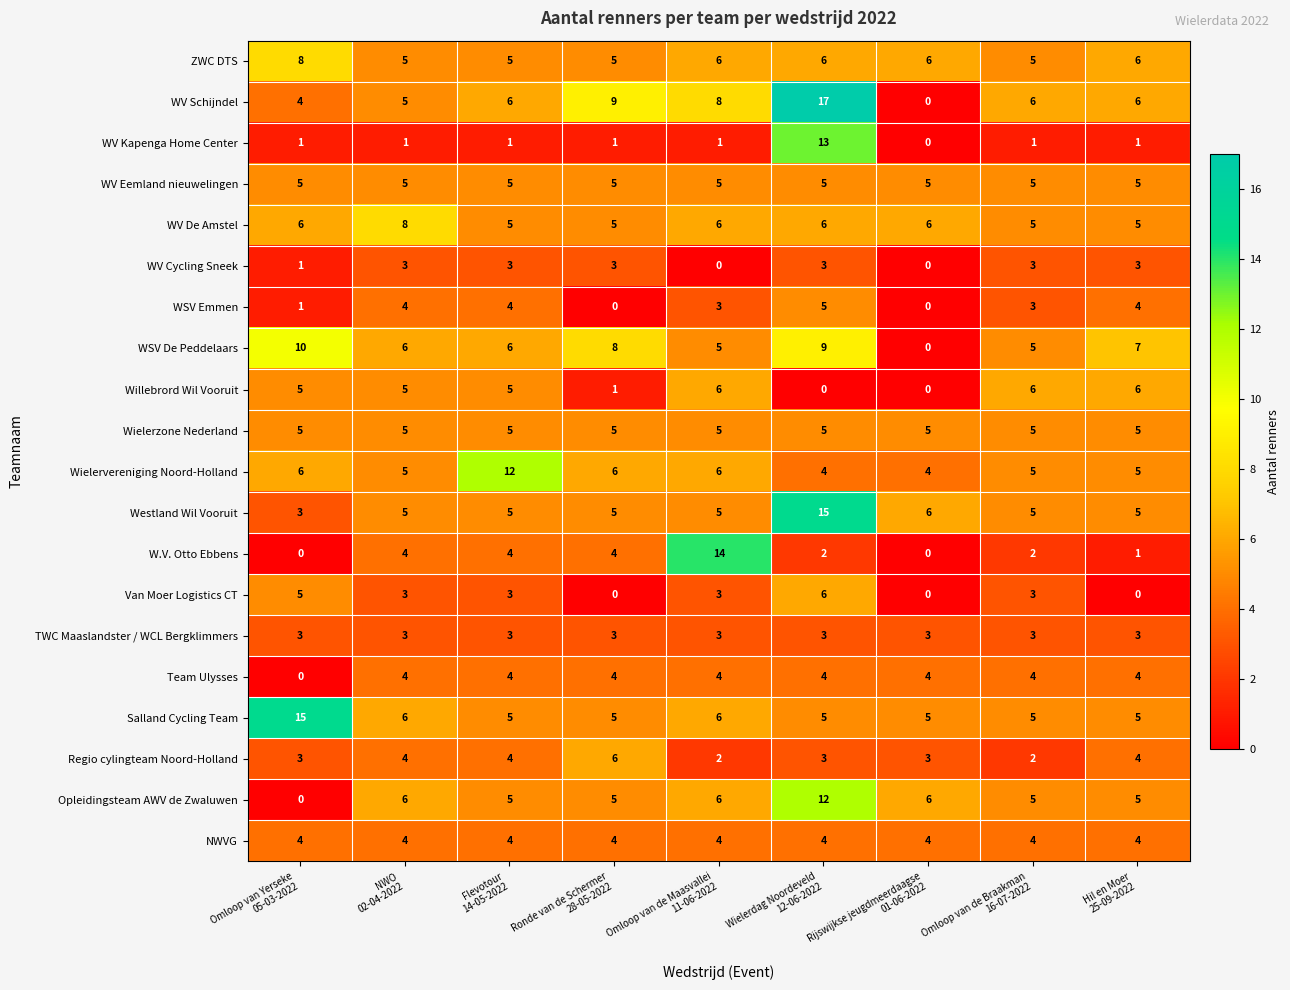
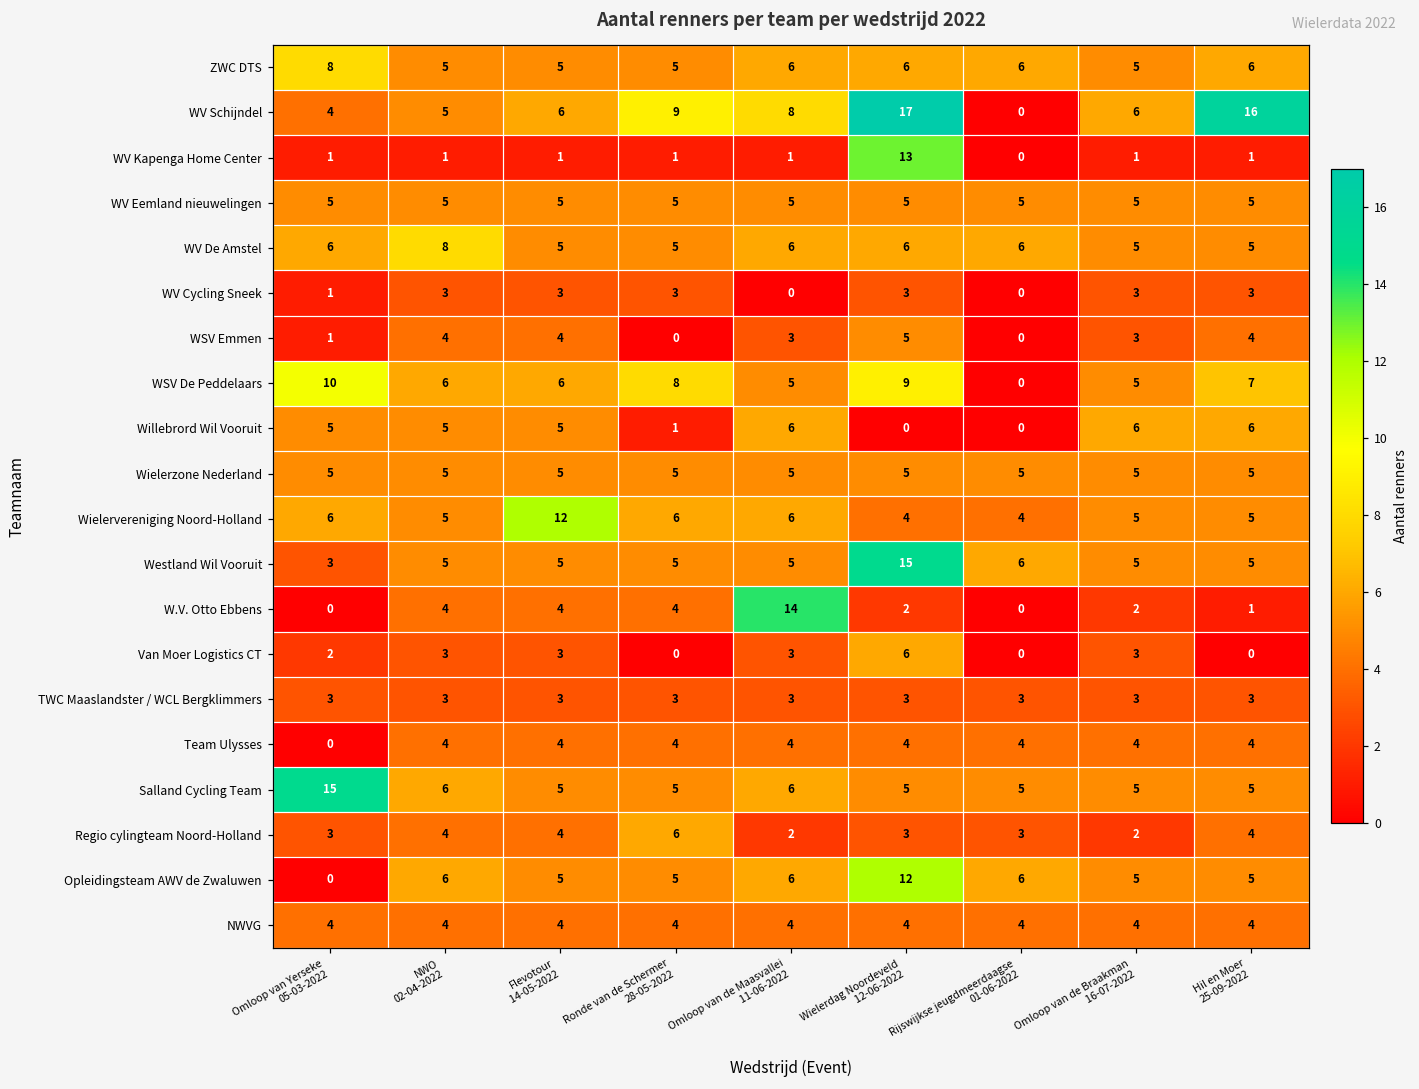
WV Schijndel, Hil en Moer 25-09-2022: 6 -> 16
Van Moer Logistics CT, Omloop van Yerseke 05-03-2022: 5 -> 2
